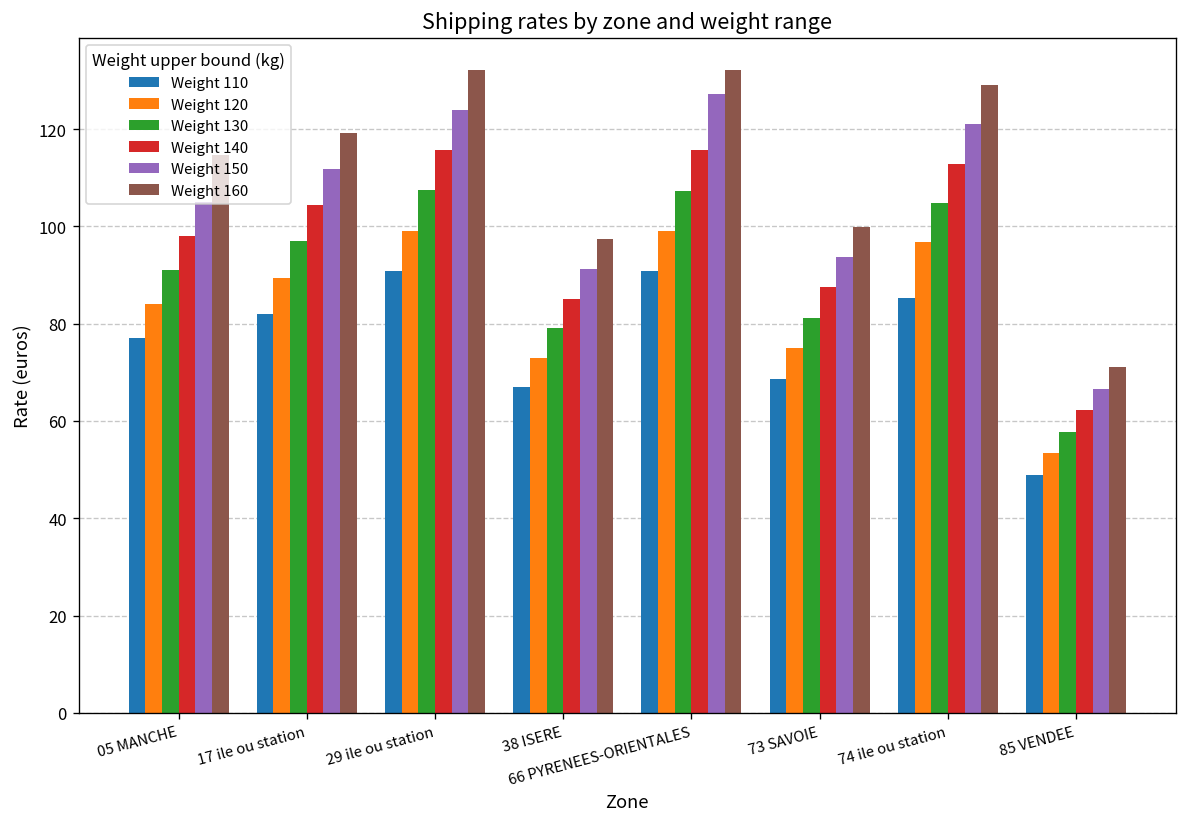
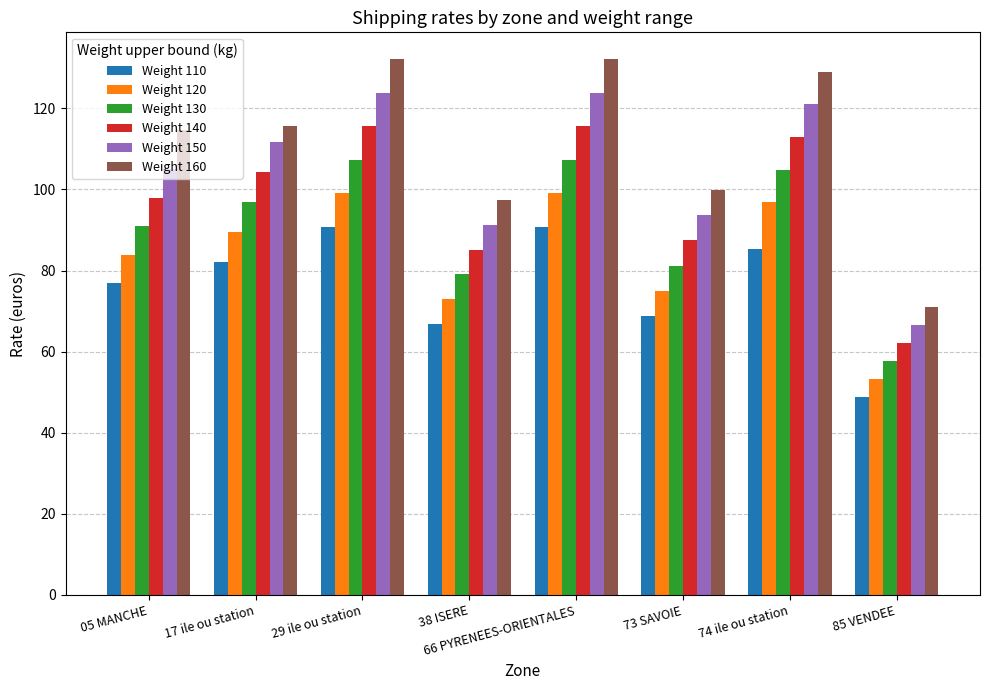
Weight 160, 17 ile ou station: 119 -> 116
Weight 150, 66 PYRENEES-ORIENTALES: 127 -> 124
